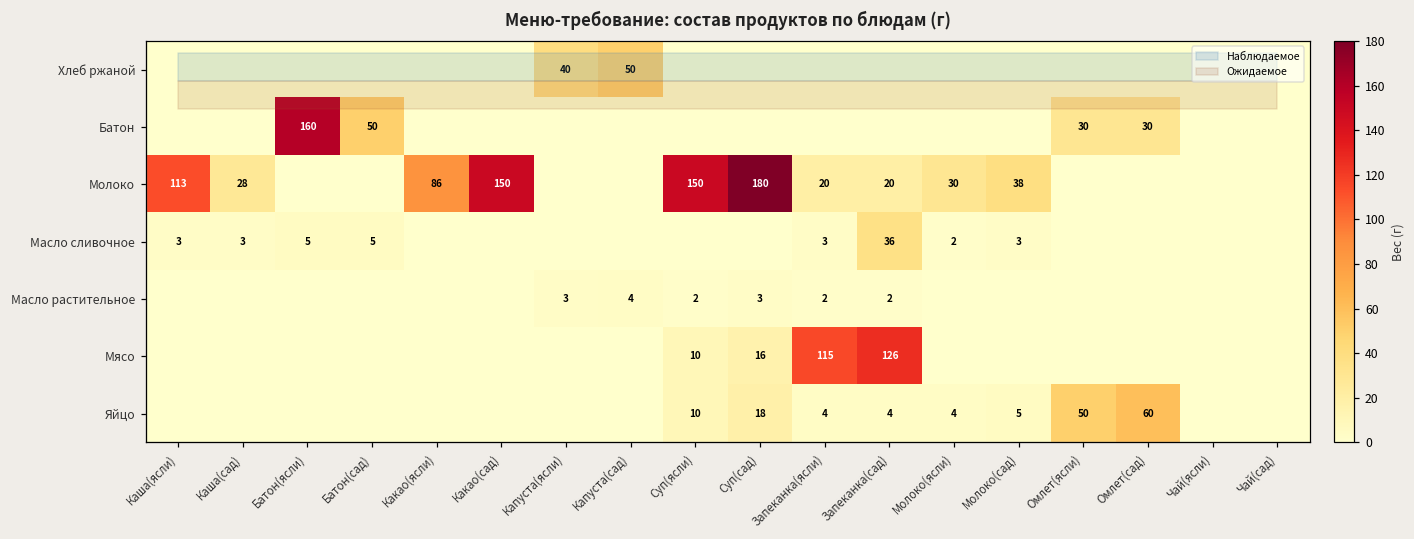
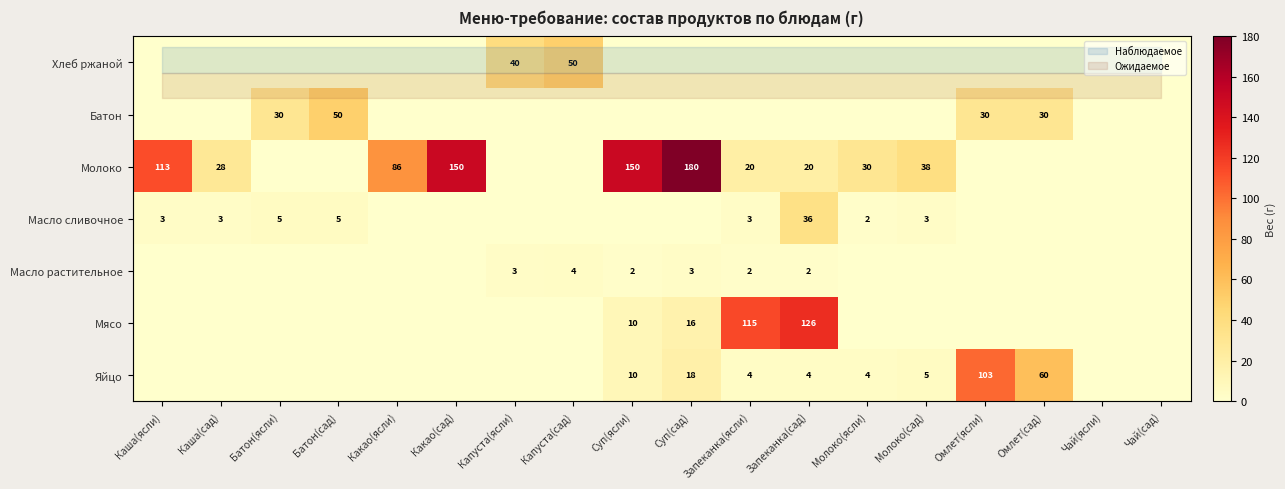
Батон, Батон(ясли): 160 -> 30
Яйцо, Омлет(ясли): 50 -> 103
